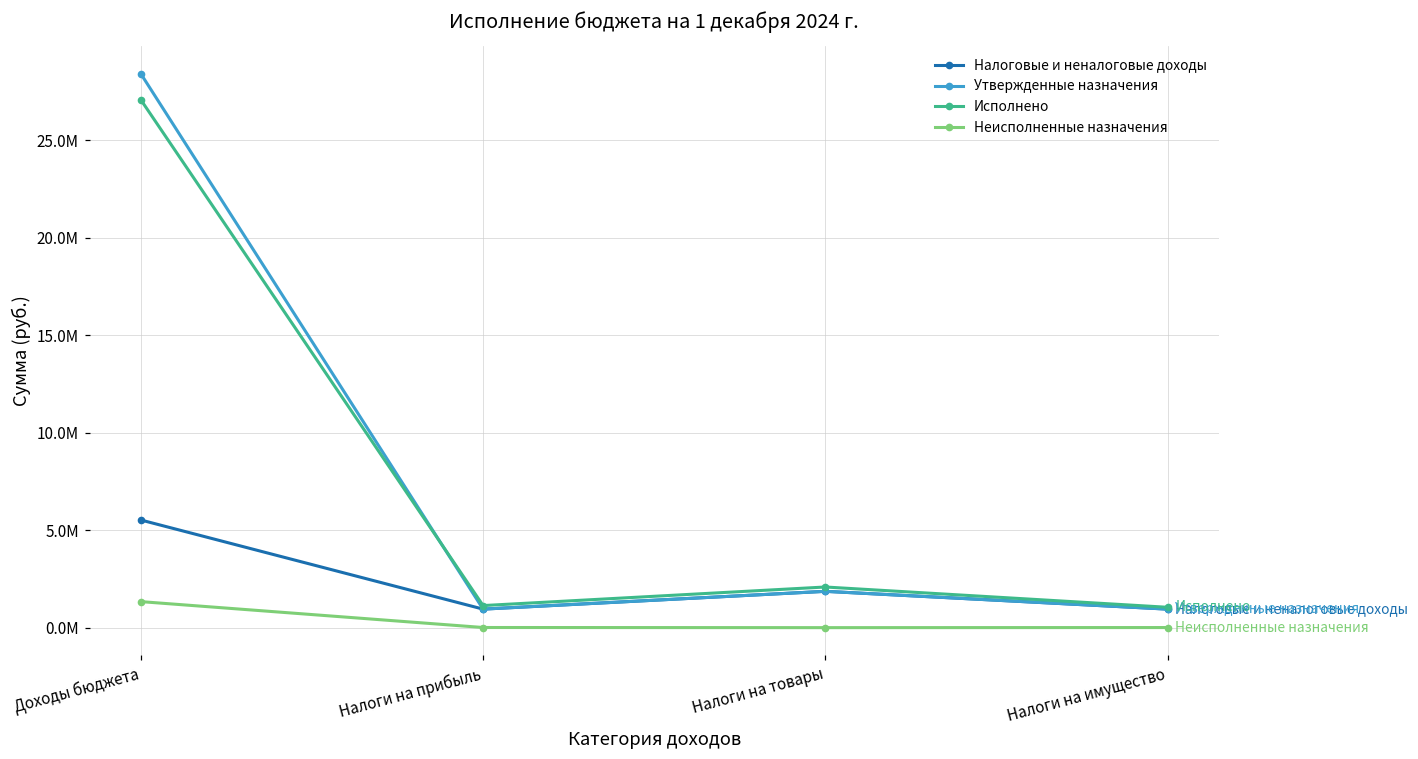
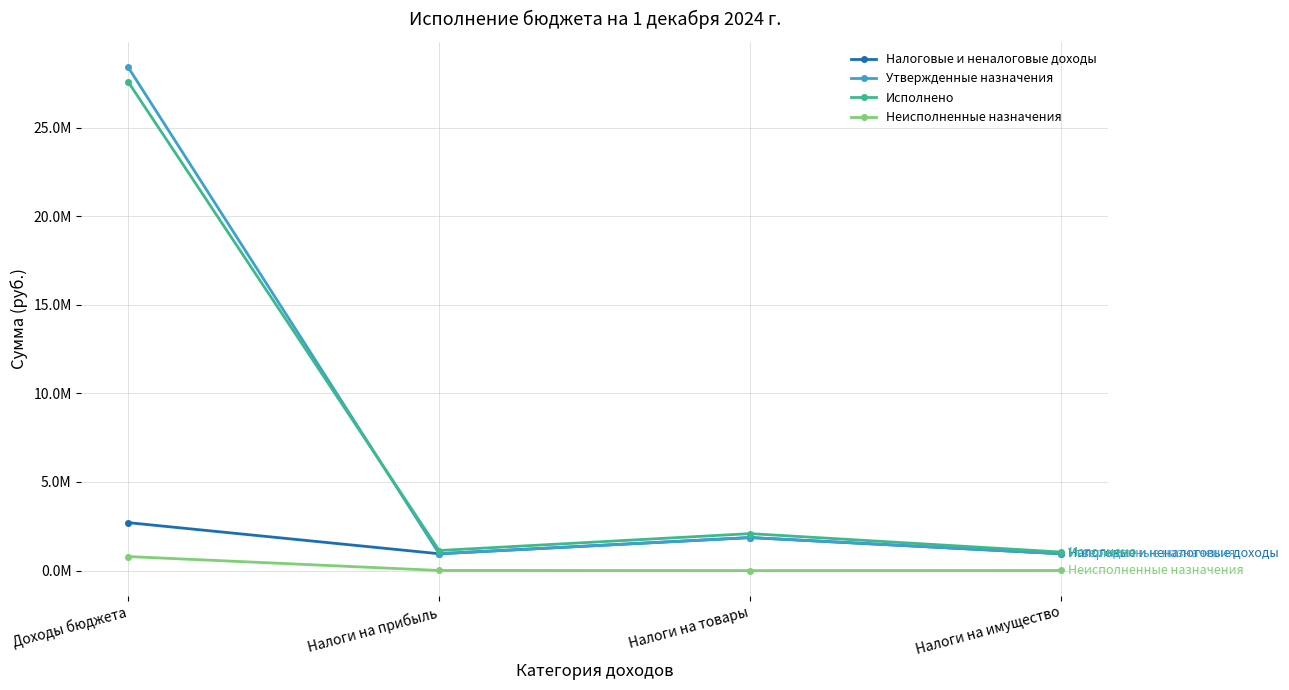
Налоговые и неналоговые доходы, Доходы бюджета: 5500000 -> 2700000
Исполнено, Доходы бюджета: 27100000 -> 27600000
Неисполненные назначения, Доходы бюджета: 1300000 -> 800000
